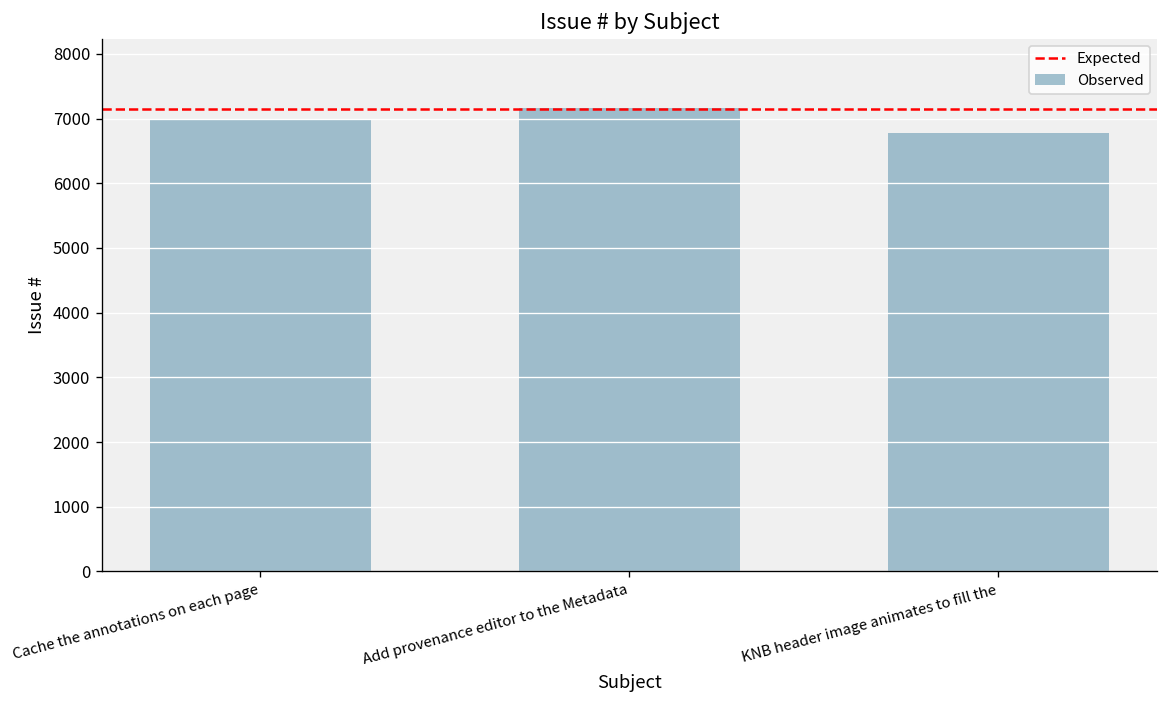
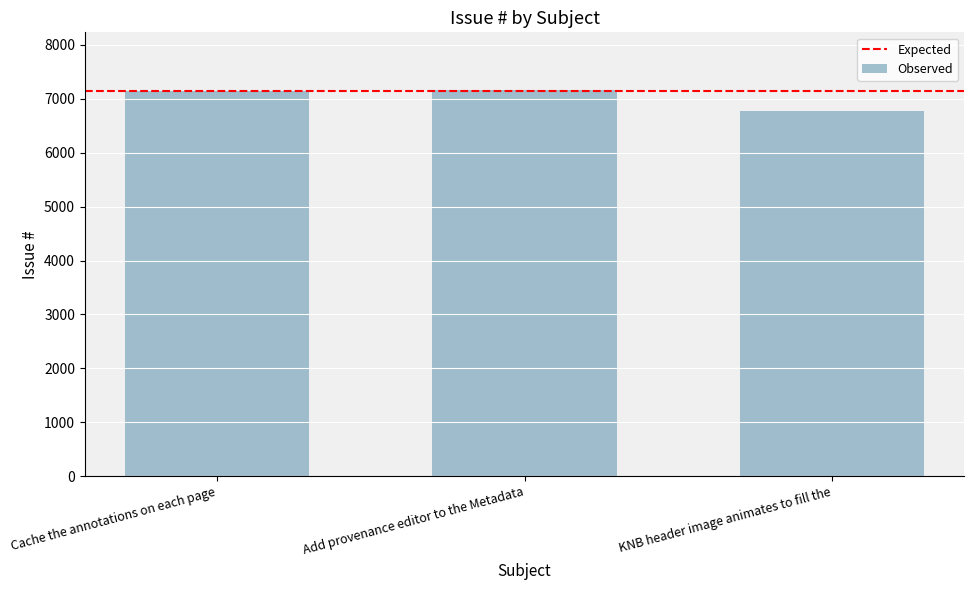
Cache the annotations on each page: 7000 -> 7100
